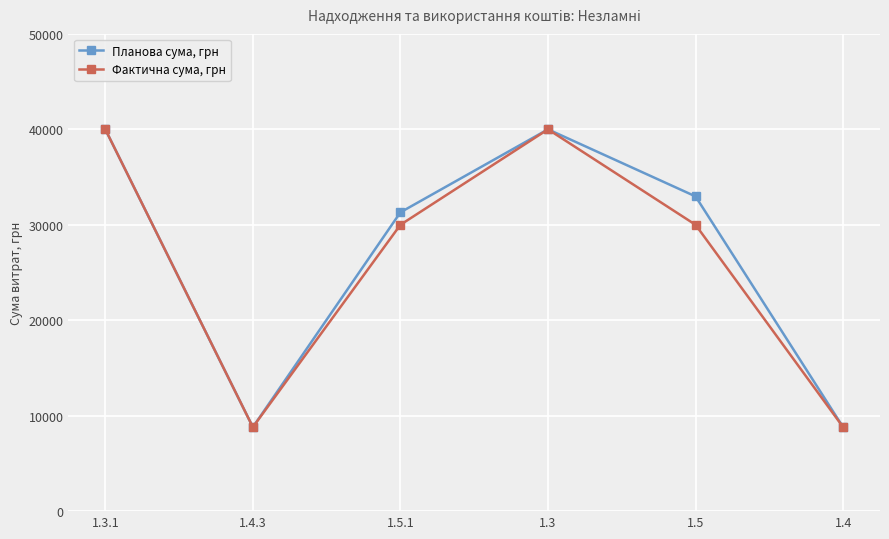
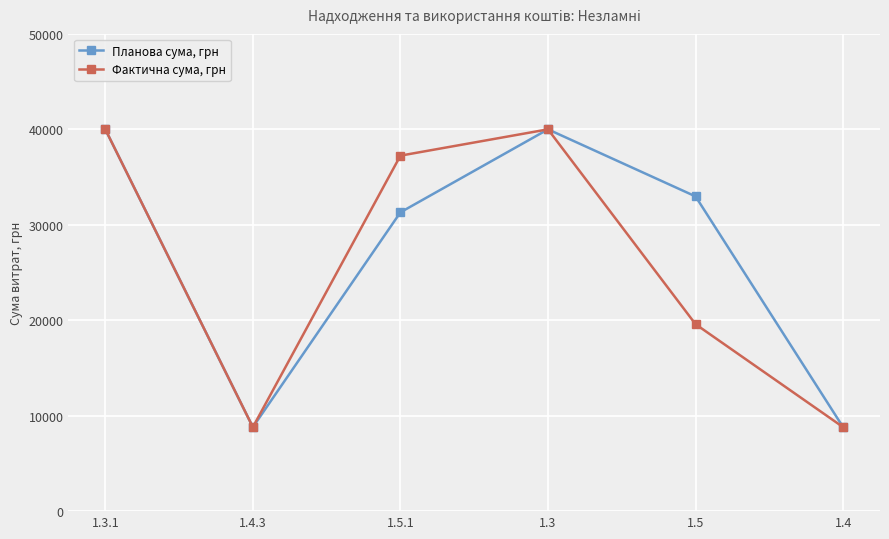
Фактична сума, грн, 1.5.1: 30000 -> 37000
Фактична сума, грн, 1.5: 30000 -> 20000
